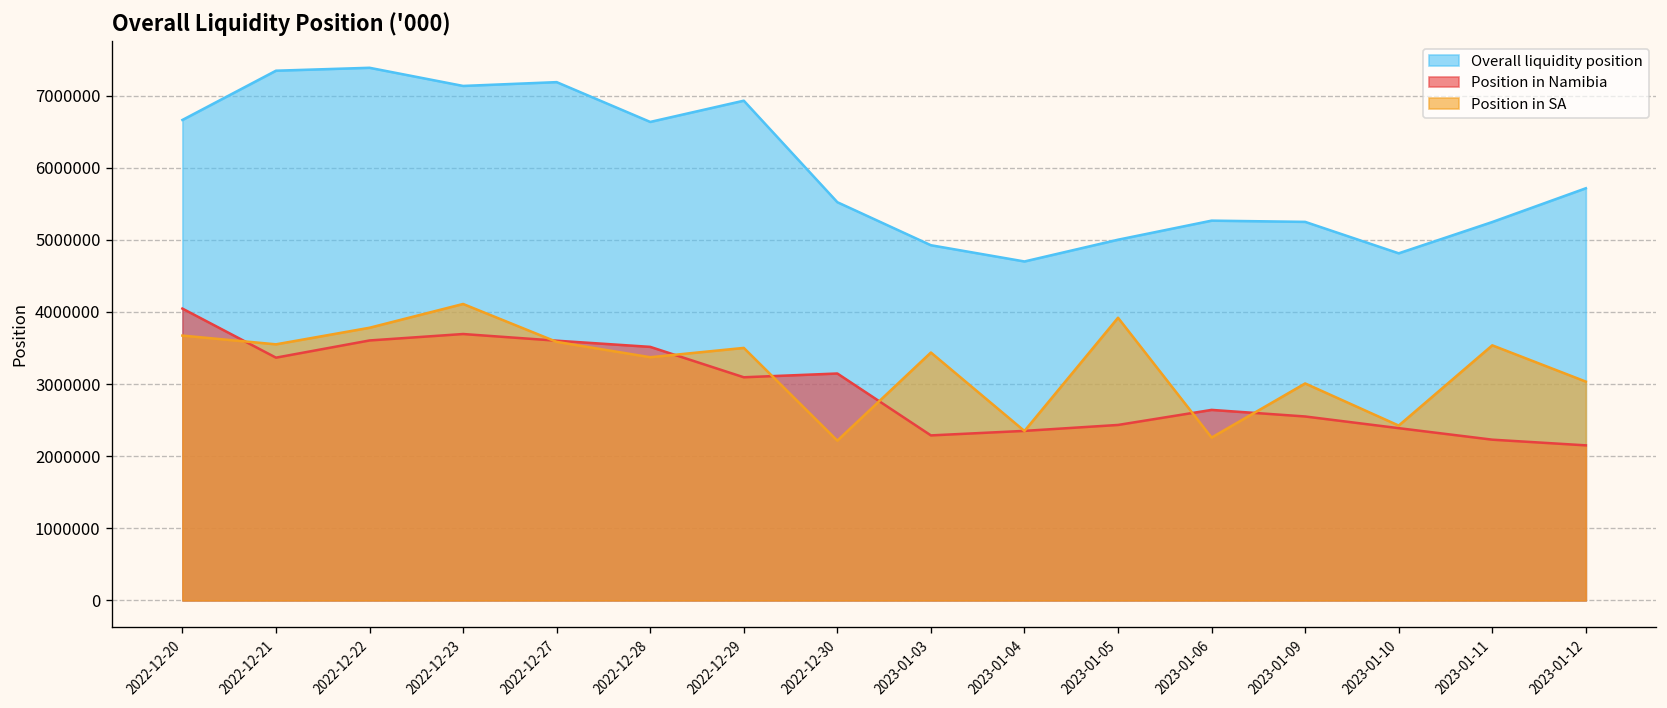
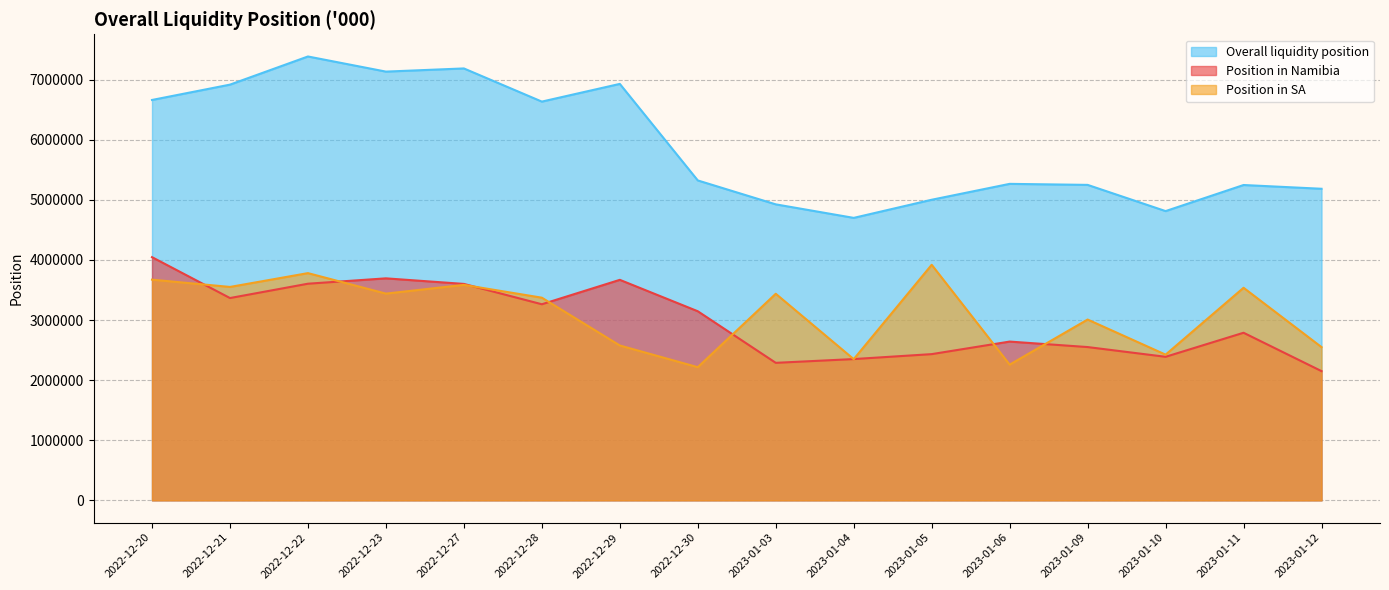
Overall liquidity position, 2022-12-21: 7300000 -> 6900000
Position in SA, 2022-12-23: 4100000 -> 3400000
Position in Namibia, 2022-12-28: 3500000 -> 3300000
Position in Namibia, 2022-12-29: 3100000 -> 3700000
Position in SA, 2022-12-29: 3500000 -> 2600000
Overall liquidity position, 2022-12-30: 5500000 -> 5300000
Position in Namibia, 2023-01-11: 2200000 -> 2800000
Overall liquidity position, 2023-01-12: 5700000 -> 5200000
Position in SA, 2023-01-12: 3000000 -> 2500000
